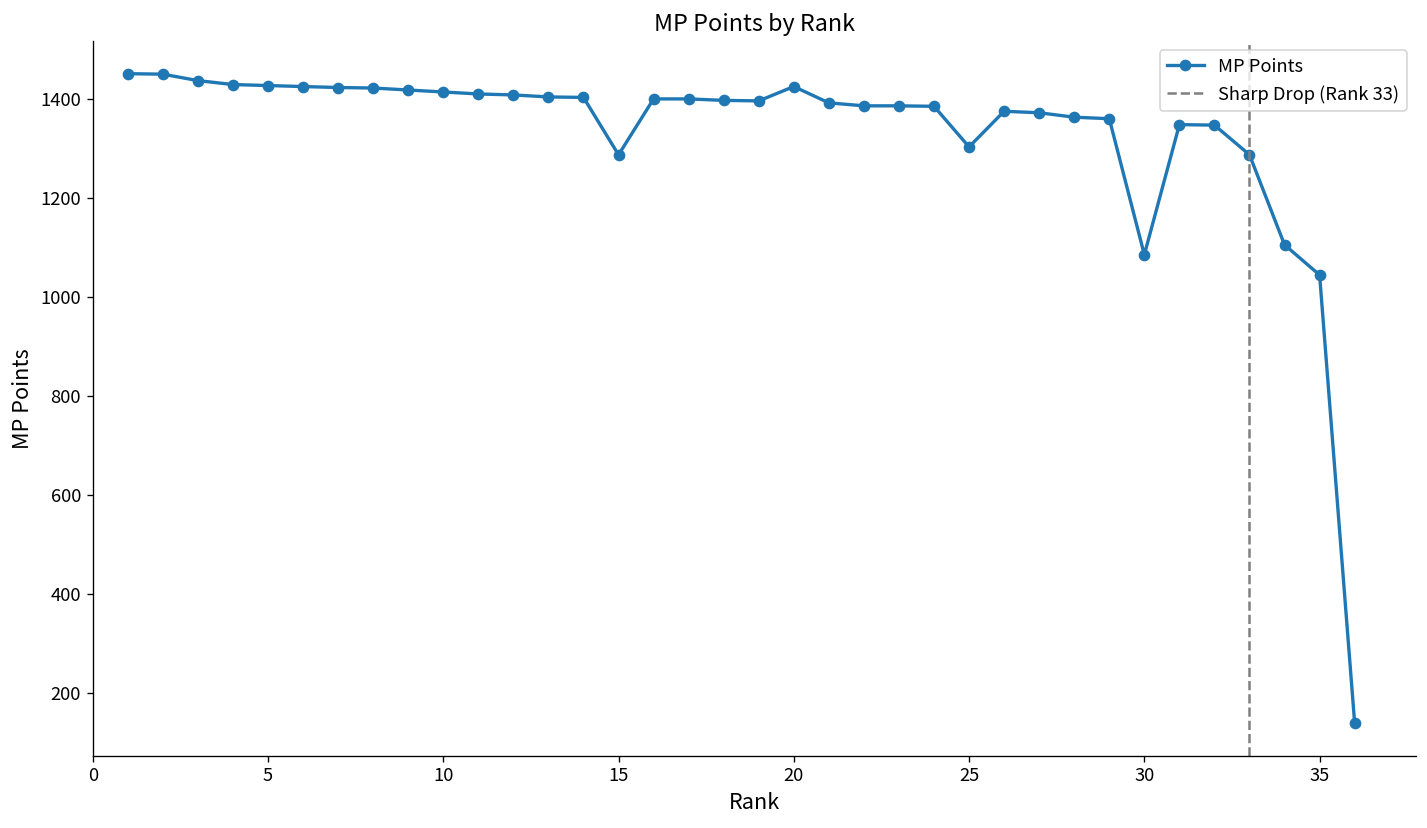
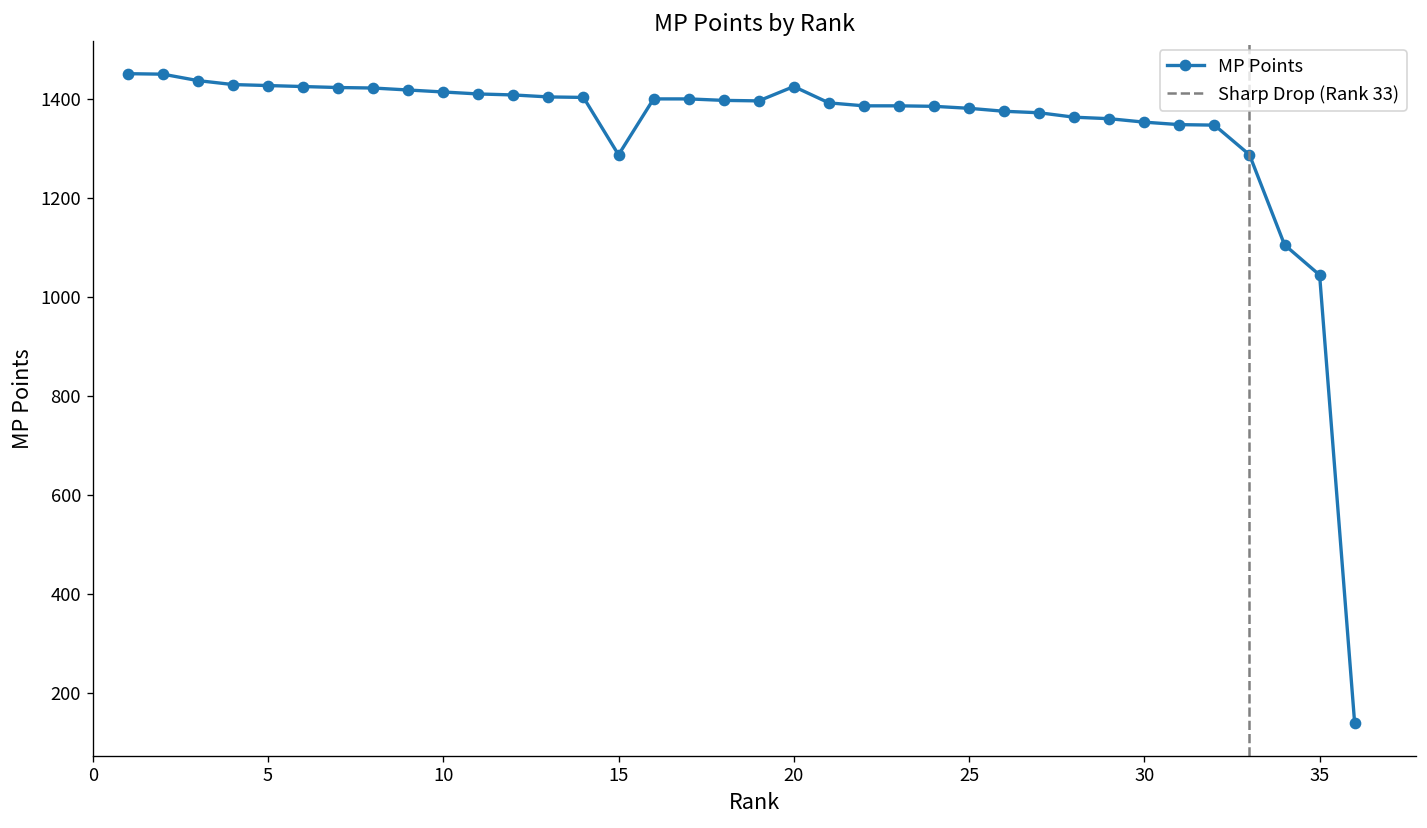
25: 1300 -> 1380
30: 1090 -> 1350
